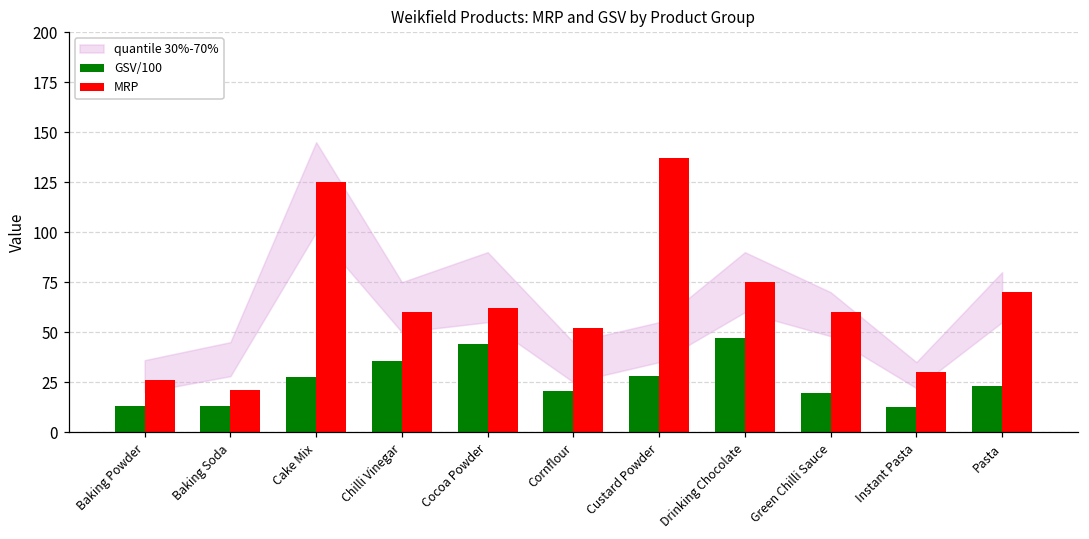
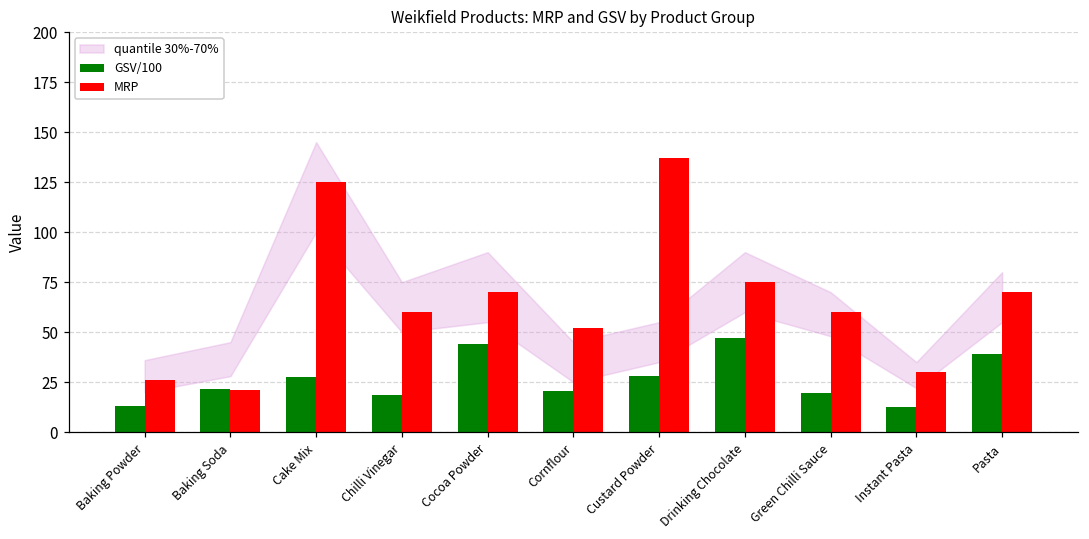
GSV/100, Baking Soda: 13 -> 22
GSV/100, Chilli Vinegar: 36 -> 19
MRP, Cocoa Powder: 62 -> 70
GSV/100, Pasta: 23 -> 39
